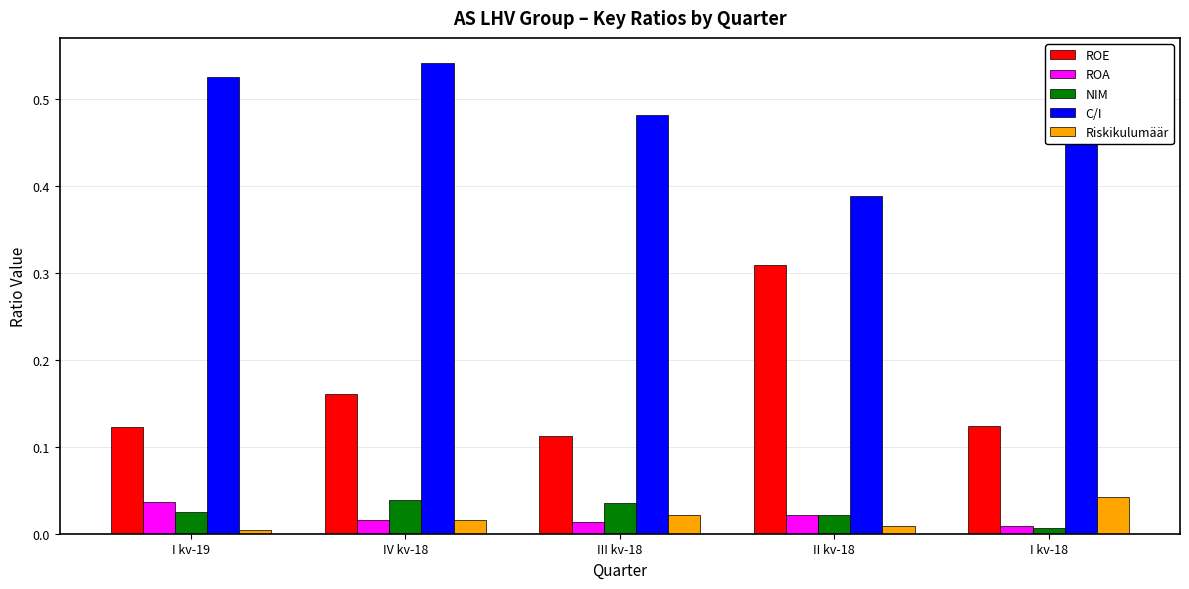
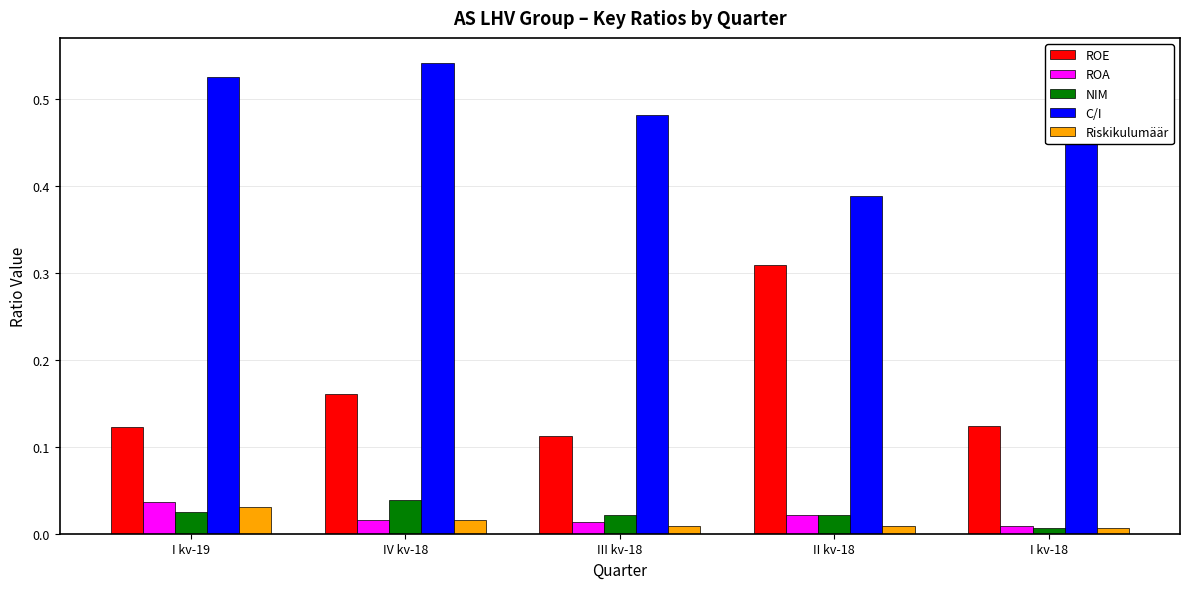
Riskikulumäär, I kv-19: 0.00 -> 0.03
NIM, III kv-18: 0.04 -> 0.02
Riskikulumäär, III kv-18: 0.02 -> 0.01
Riskikulumäär, I kv-18: 0.04 -> 0.01
